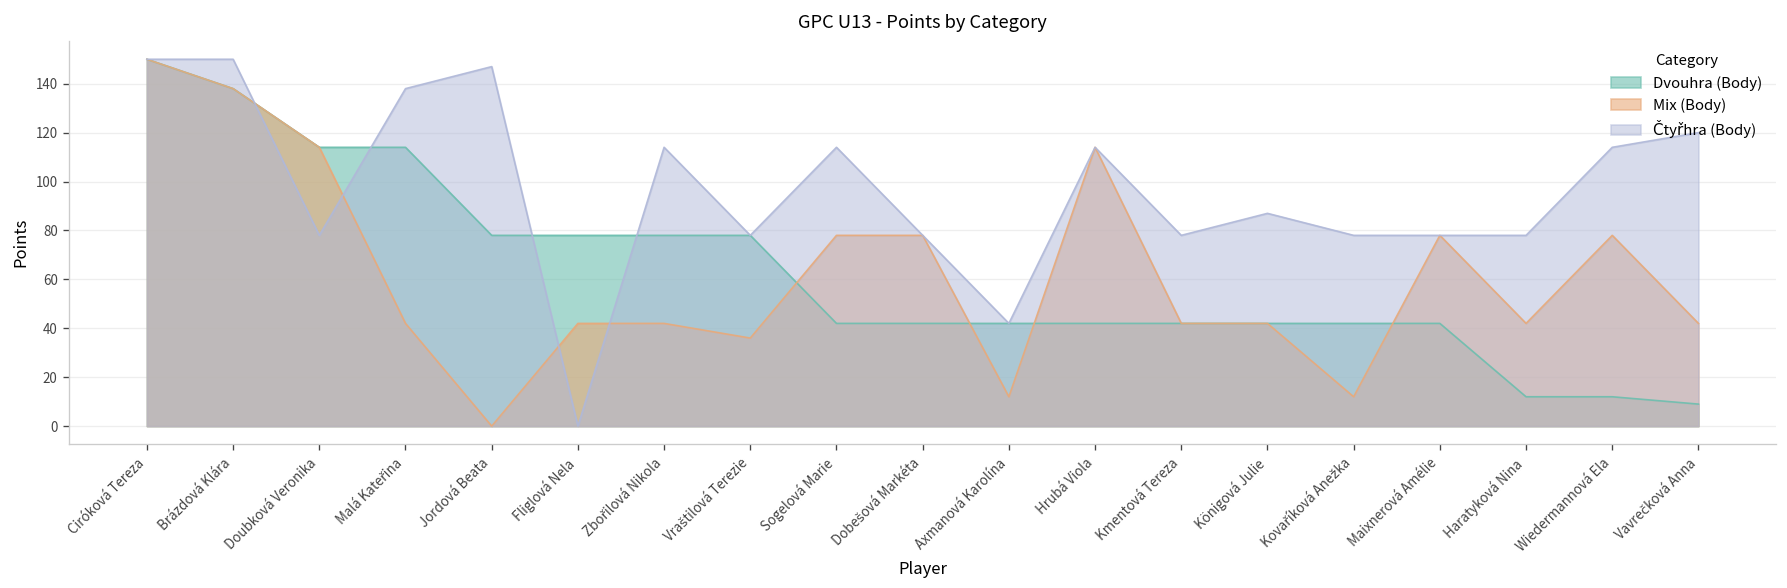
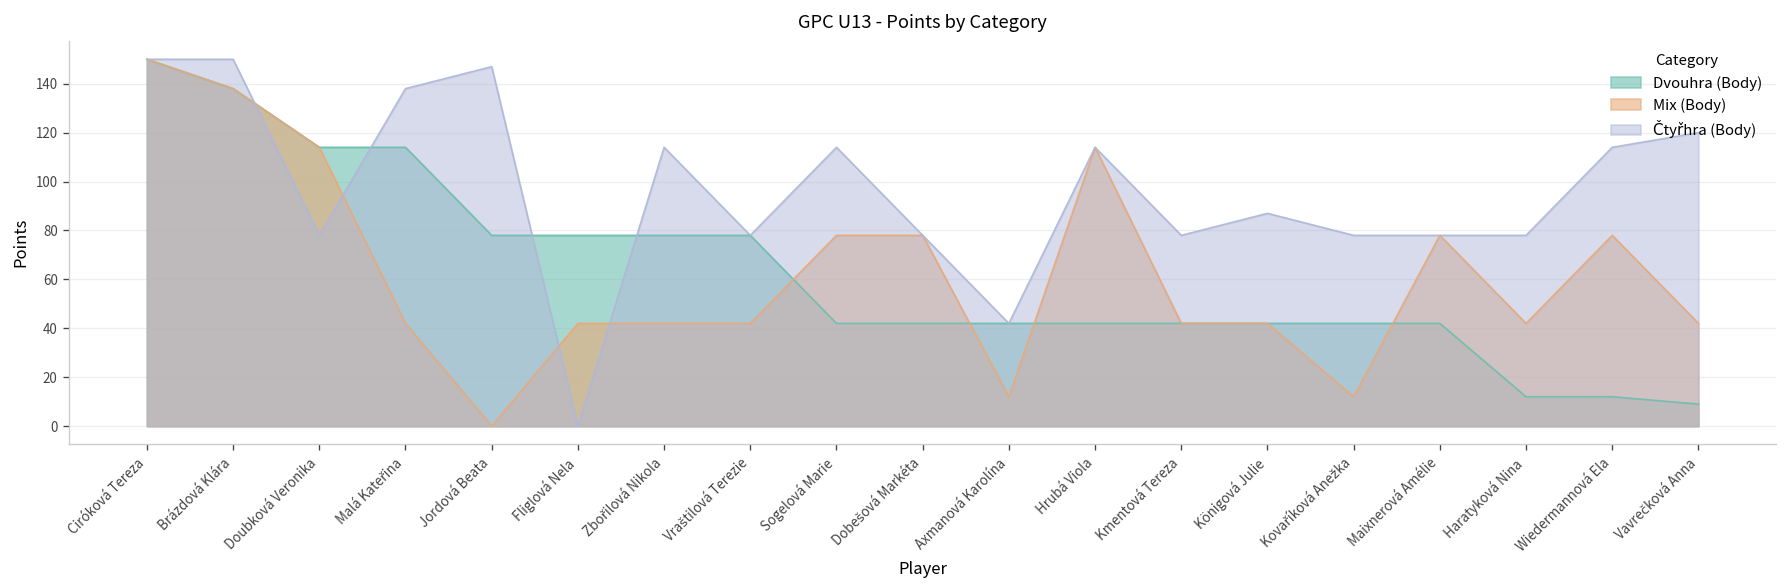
Mix (Body), Vraštilová Terezie: 36 -> 42
